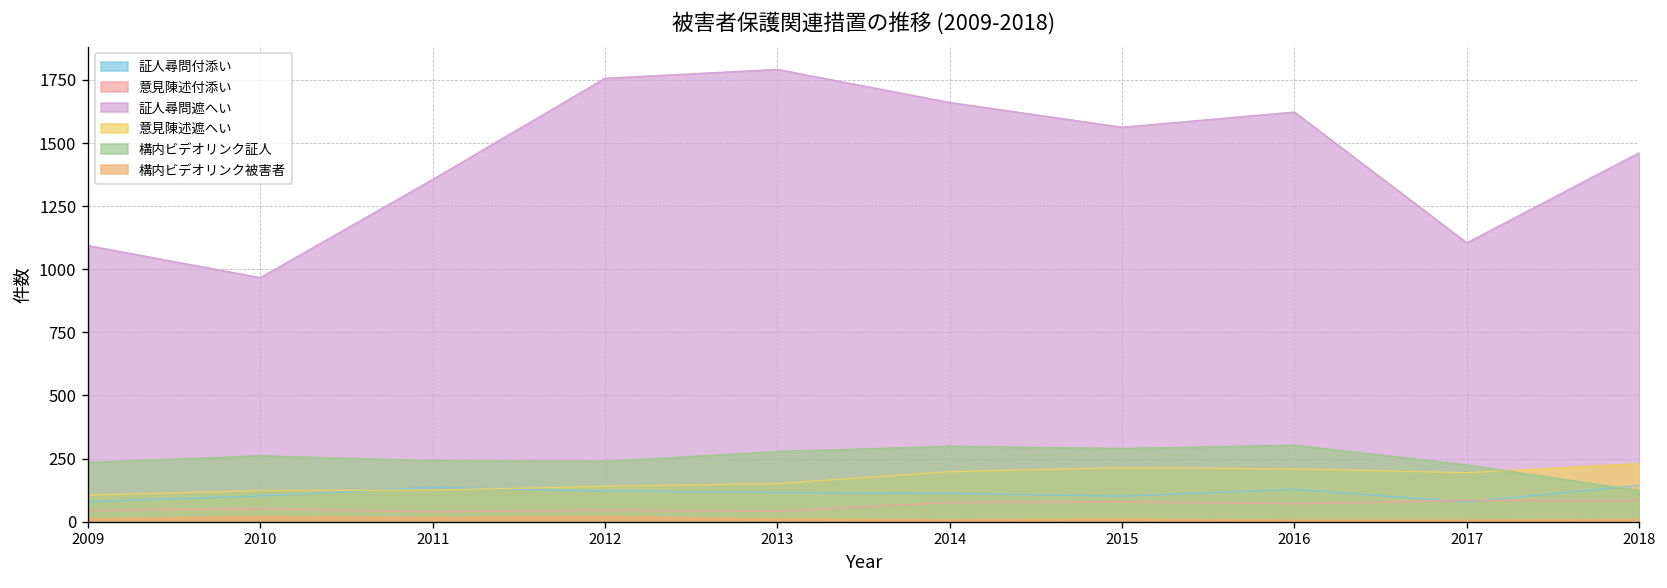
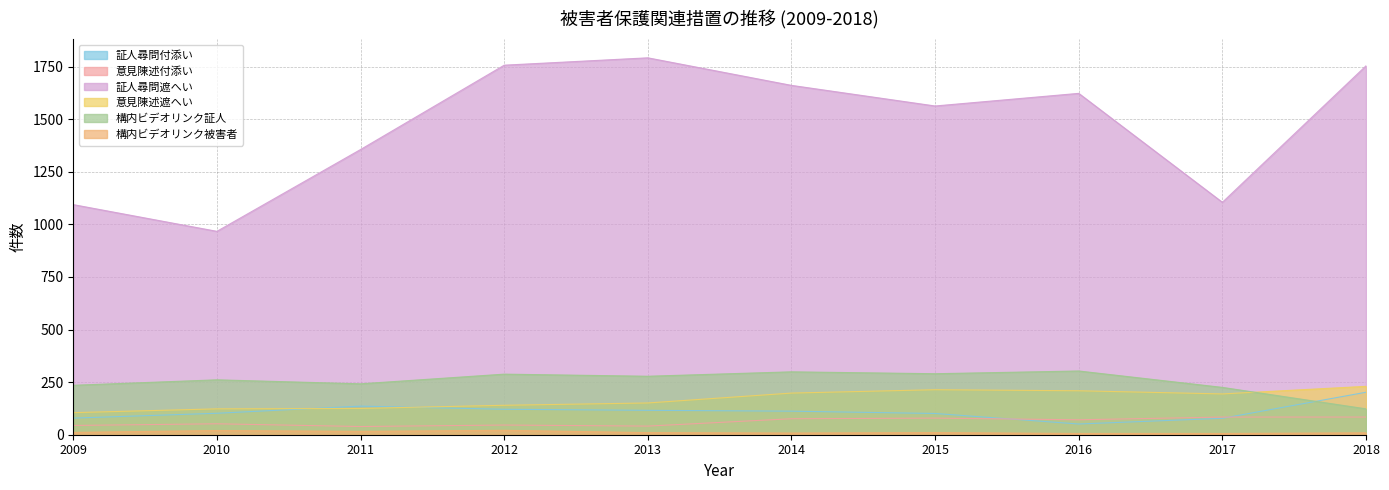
構内ビデオリンク証人, 2012: 240 -> 290
証人尋問付添い, 2016: 130 -> 50
証人尋問付添い, 2018: 140 -> 200
証人尋問遮へい, 2018: 1460 -> 1750
